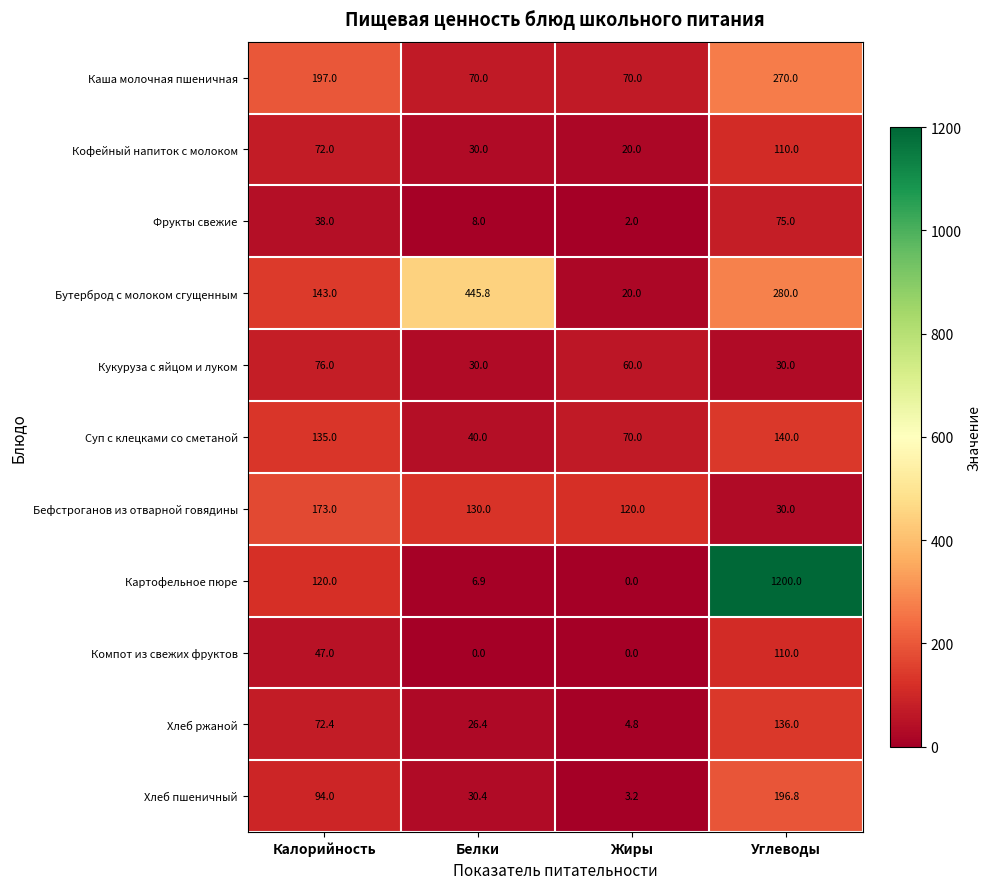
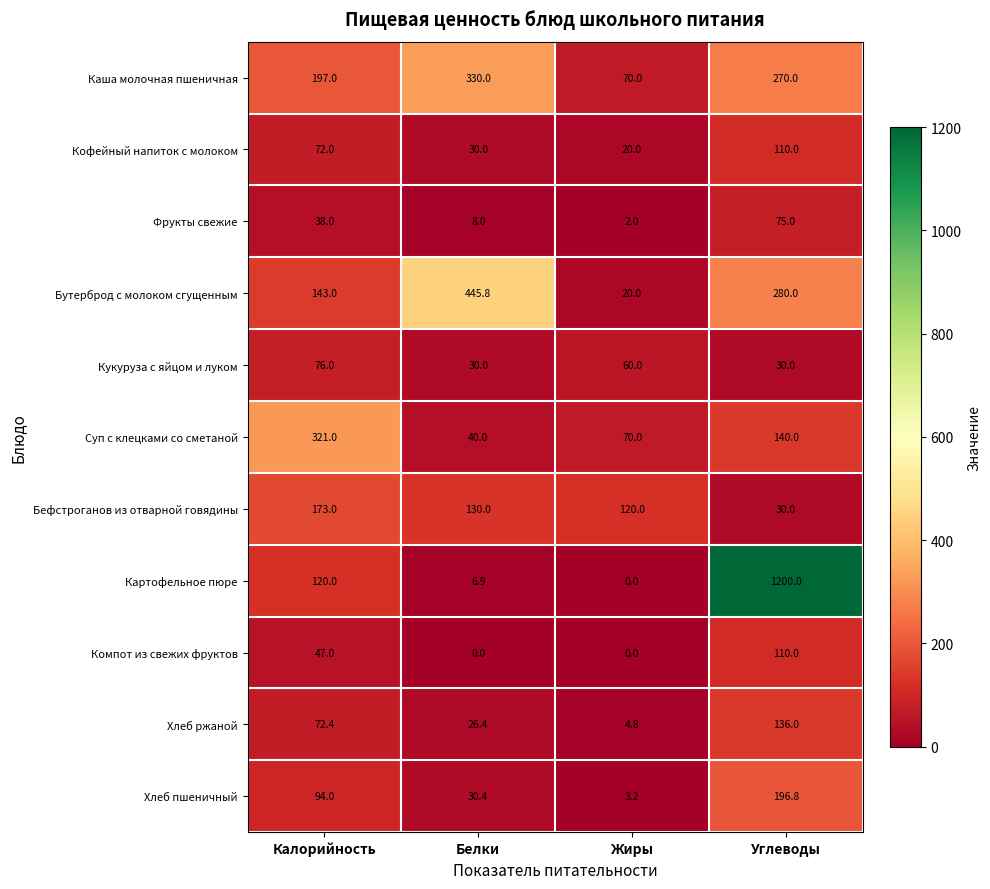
Каша молочная пшеничная, Белки: 70.0 -> 330.0
Суп с клецками со сметаной, Калорийность: 135.0 -> 321.0
